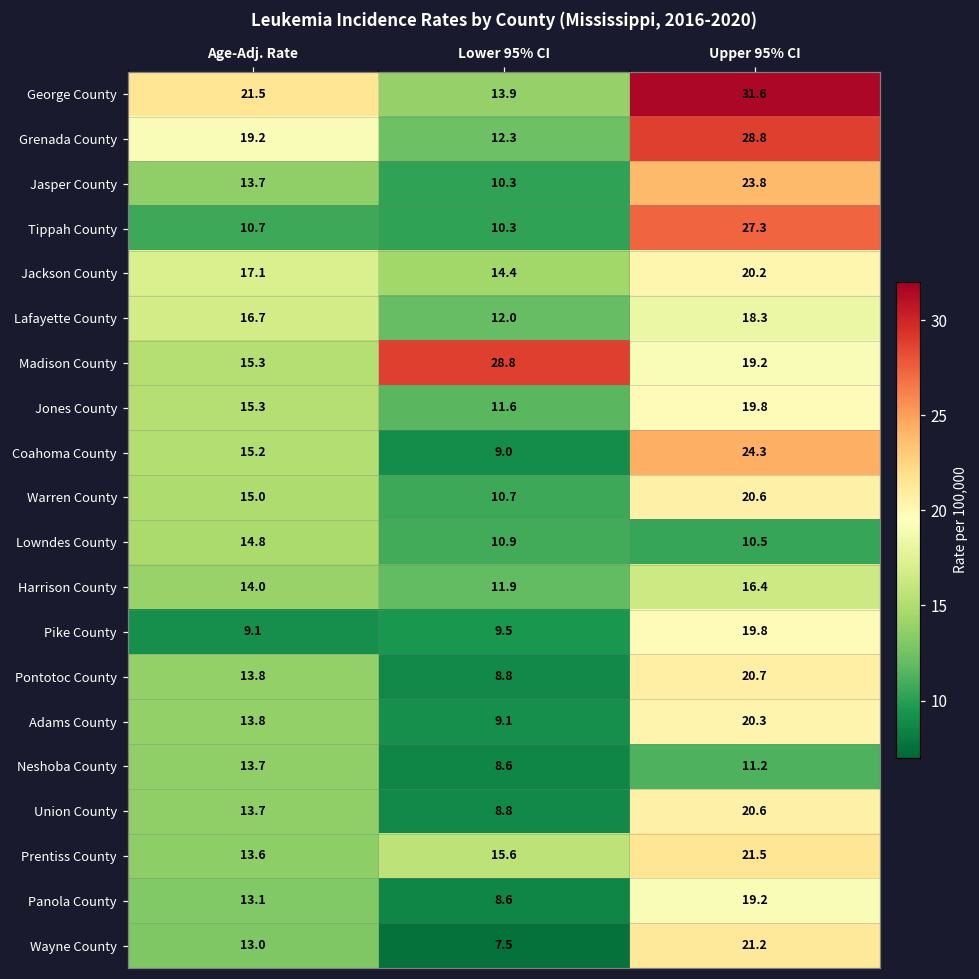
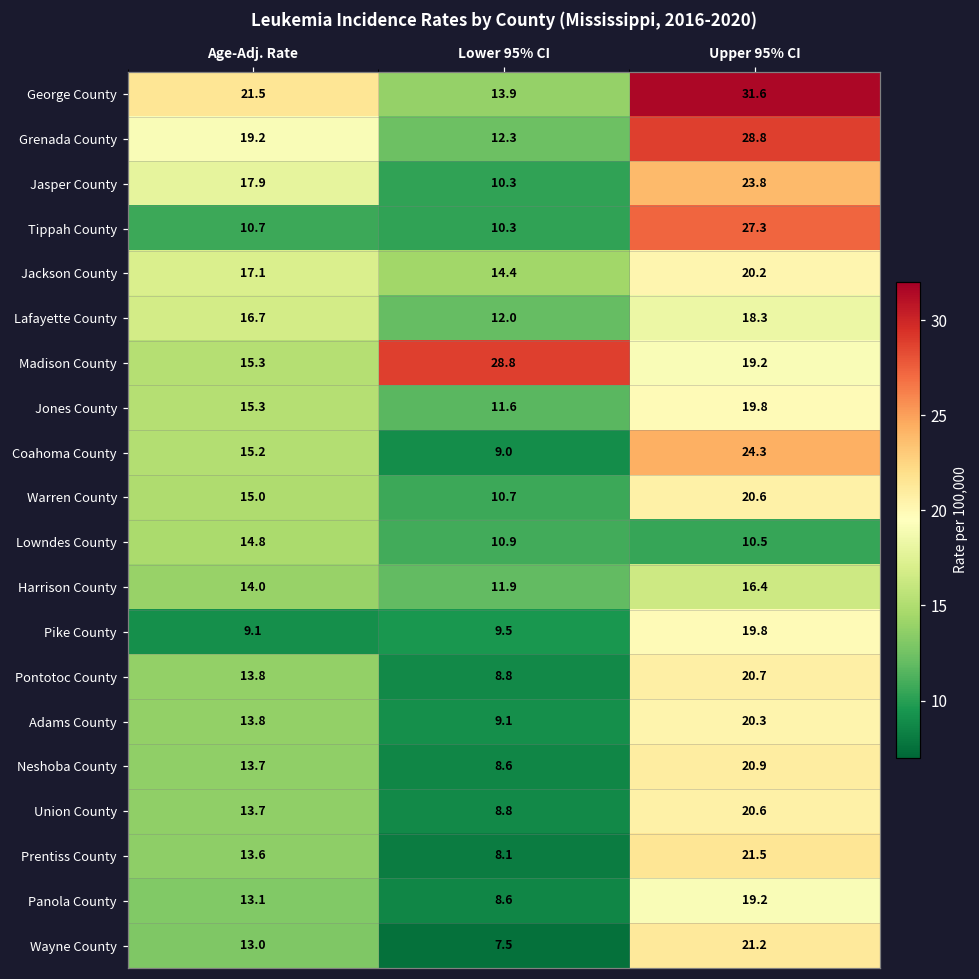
Jasper County, Age-Adj. Rate: 13.7 -> 17.9
Neshoba County, Upper 95% CI: 11.2 -> 20.9
Prentiss County, Lower 95% CI: 15.6 -> 8.1
